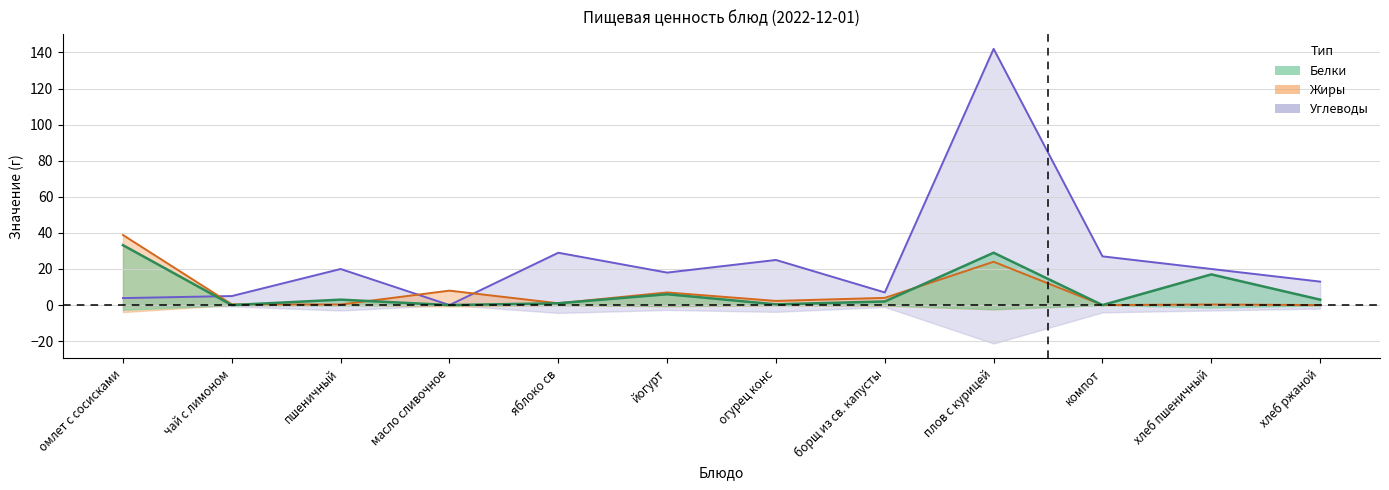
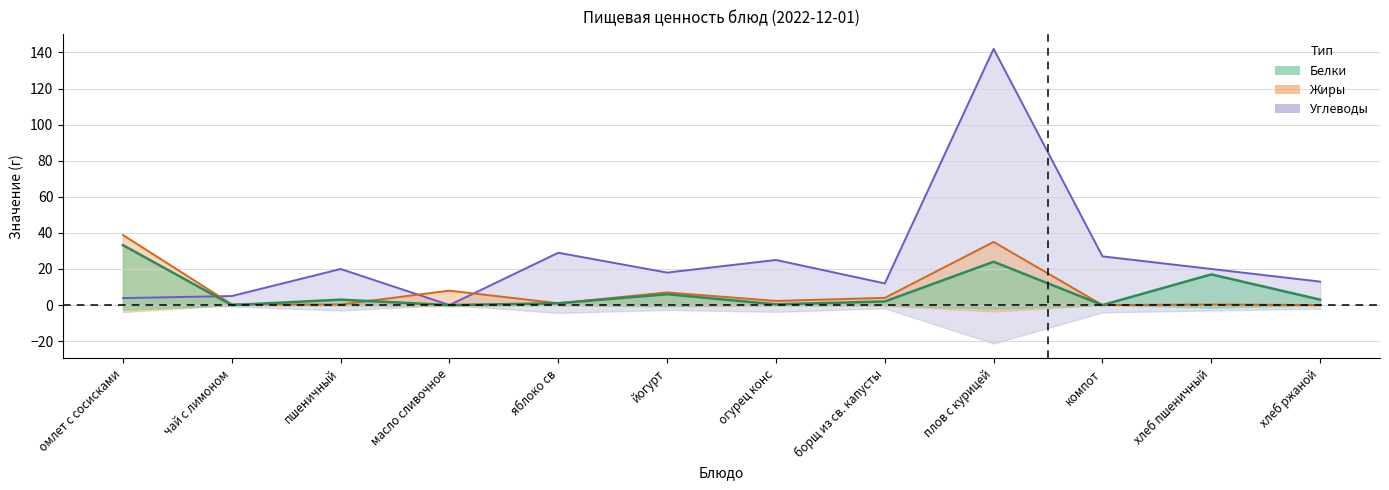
Углеводы, борщ из св. капусты: 7 -> 12
Жиры, плов с курицей: 24 -> 35
Белки, плов с курицей: 29 -> 24
